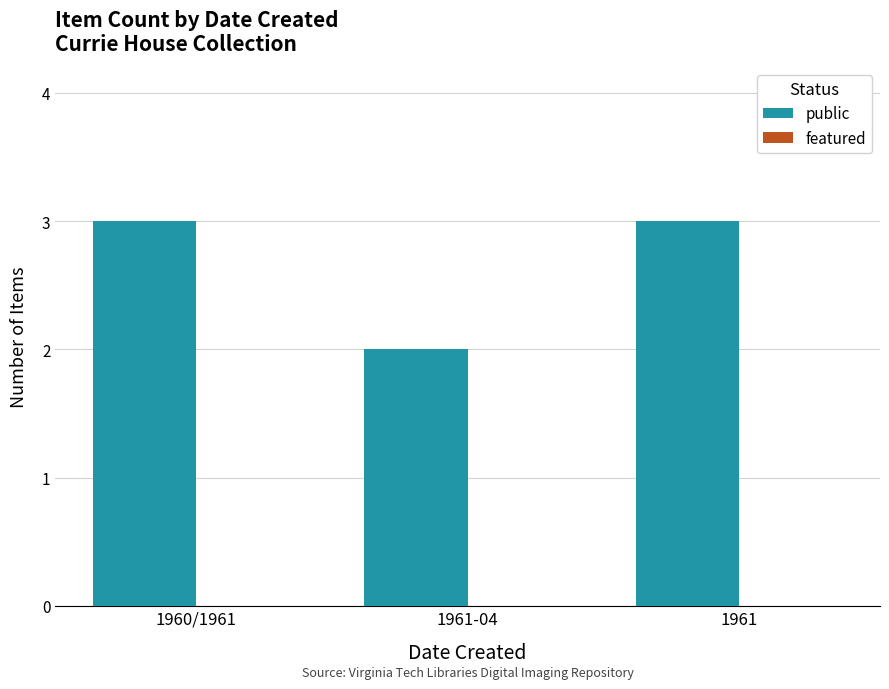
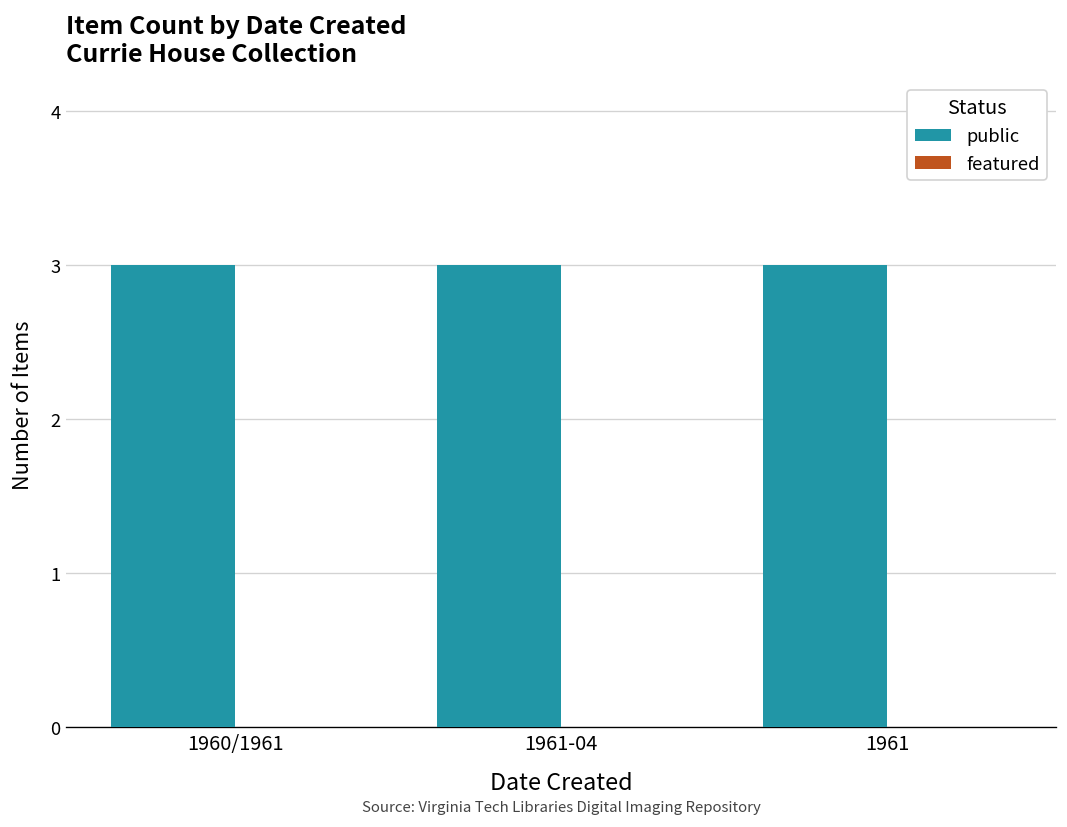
public, 1961-04: 2 -> 3
